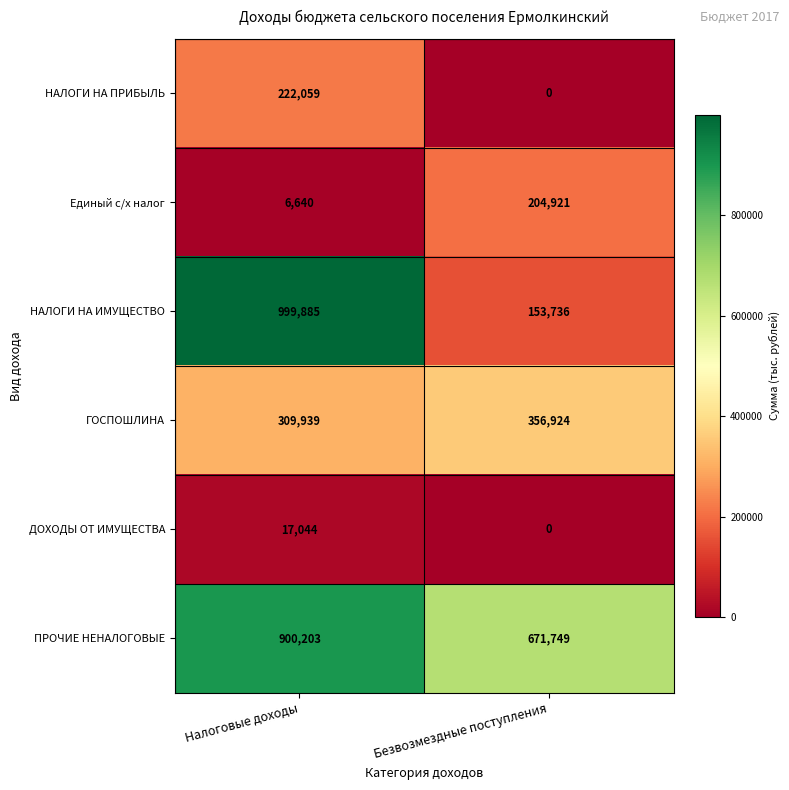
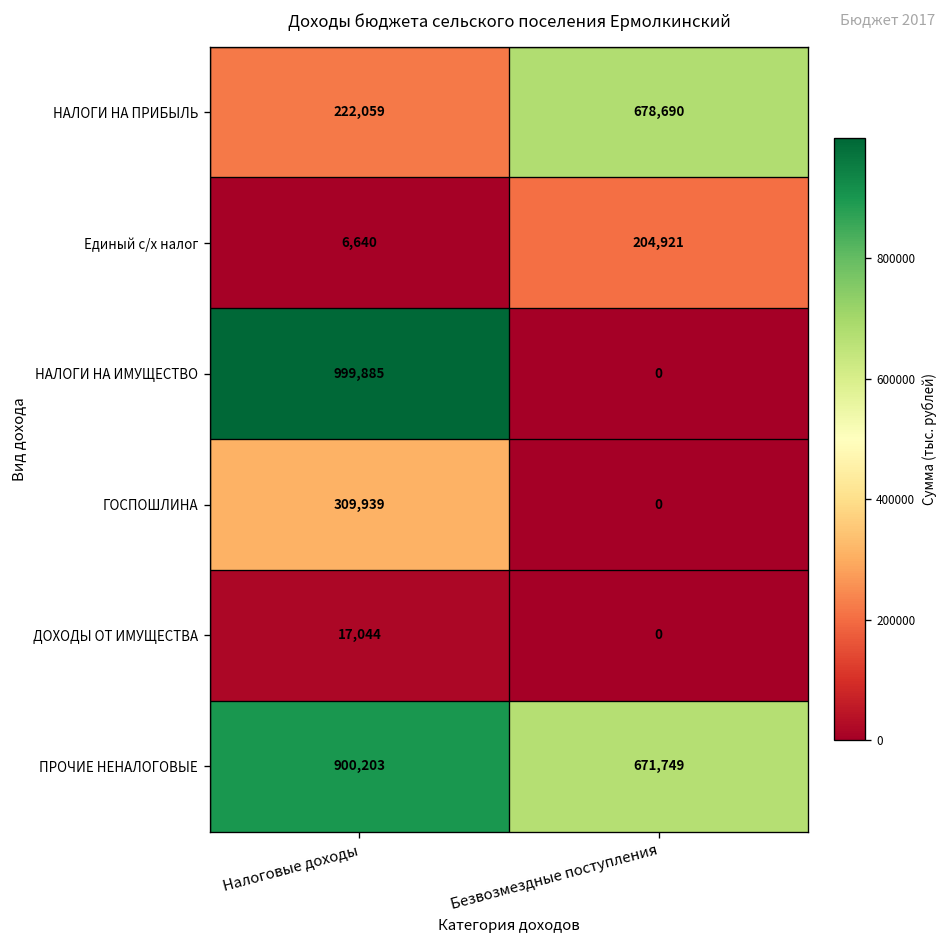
НАЛОГИ НА ПРИБЫЛЬ, Безвозмездные поступления: 0 -> 678,690
НАЛОГИ НА ИМУЩЕСТВО, Безвозмездные поступления: 153,736 -> 0
ГОСПОШЛИНА, Безвозмездные поступления: 356,924 -> 0
